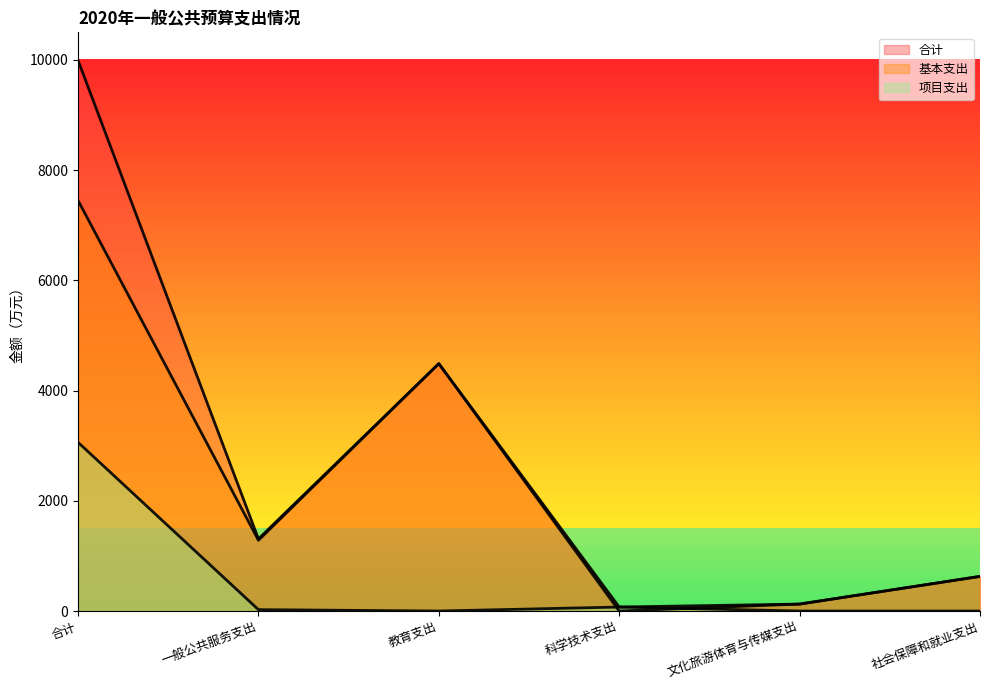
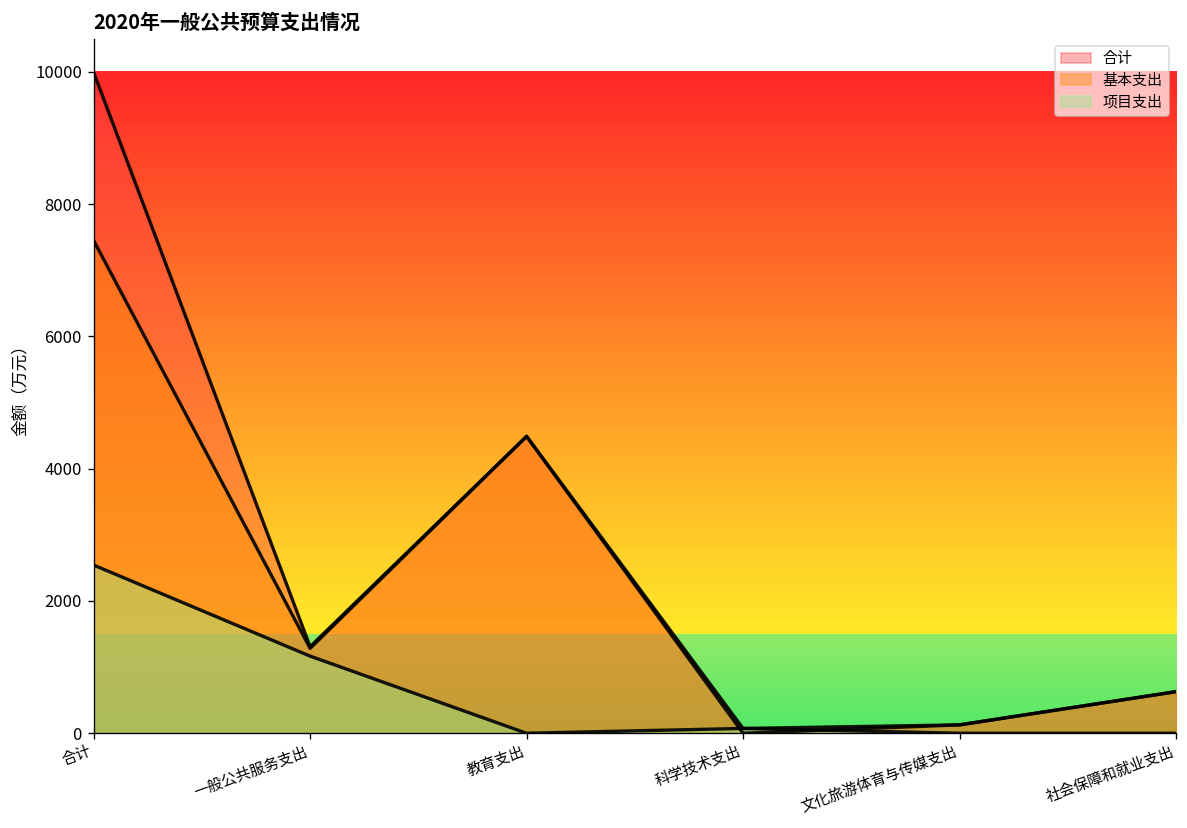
项目支出, 合计: 3100 -> 2500
项目支出, 一般公共服务支出: 0 -> 1200
